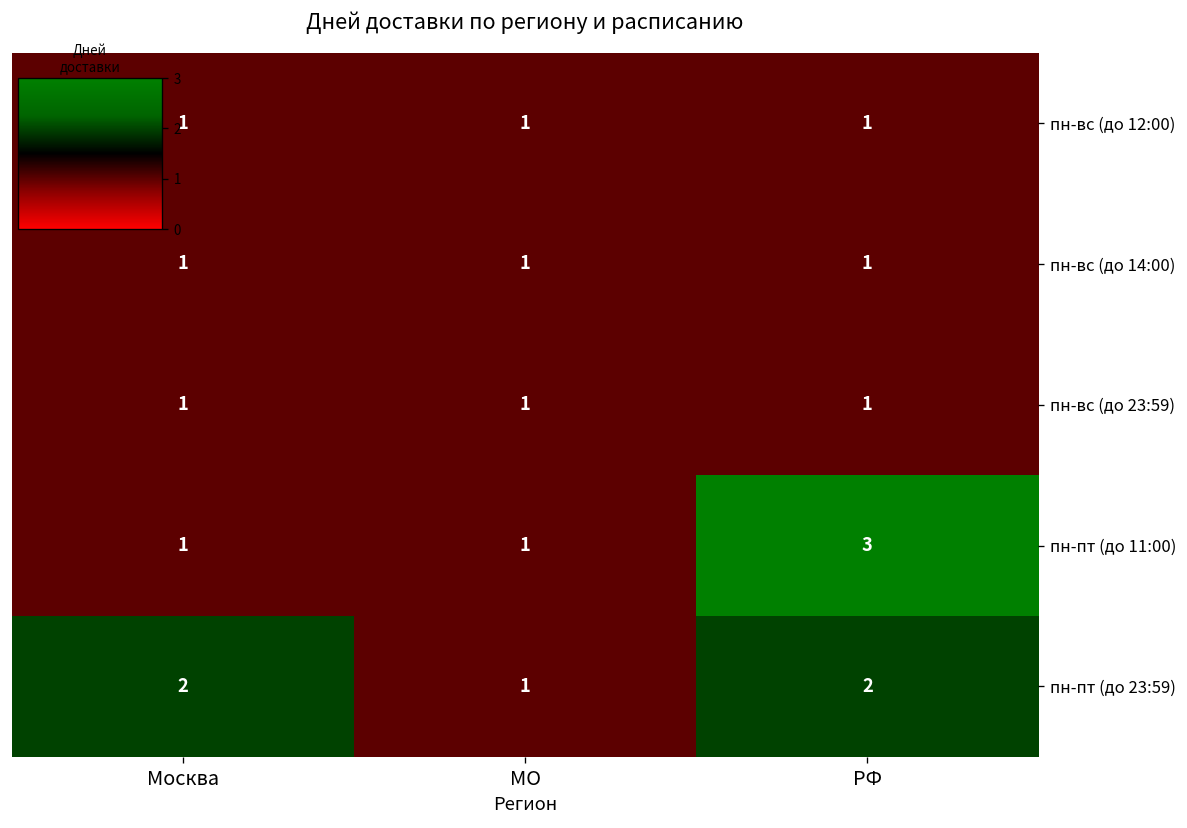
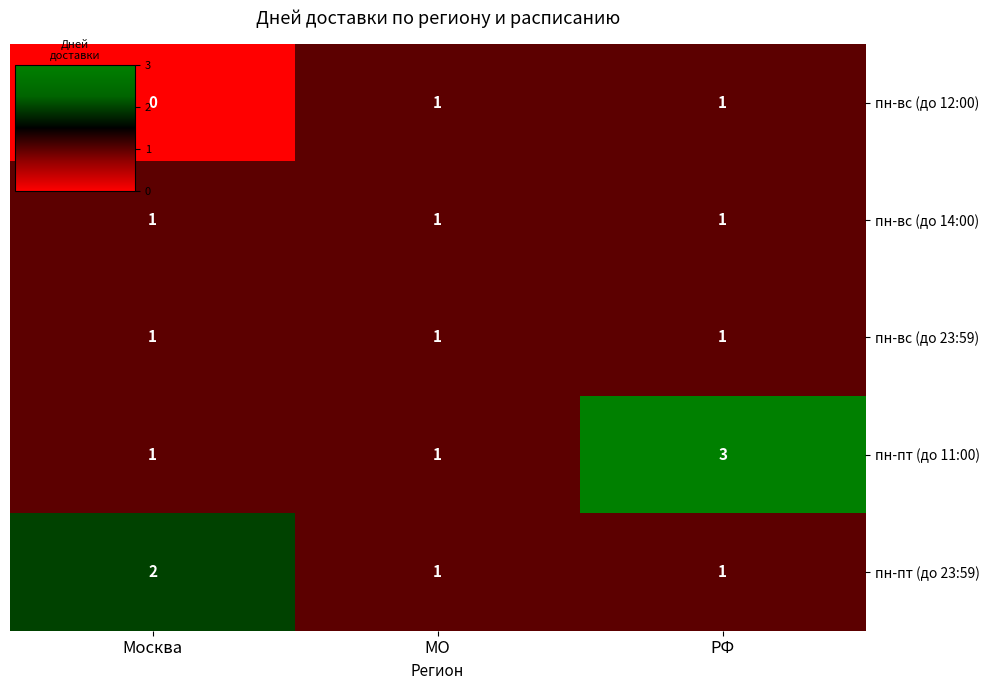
пн-вс (до 12:00), Москва: 1 -> 0
пн-пт (до 23:59), РФ: 2 -> 1
